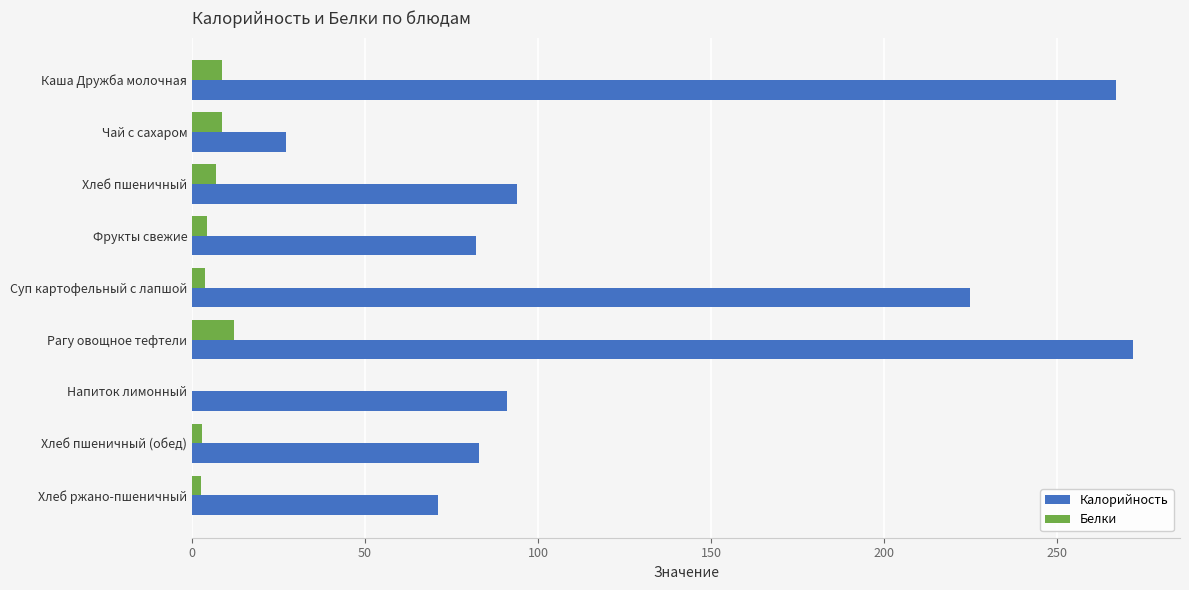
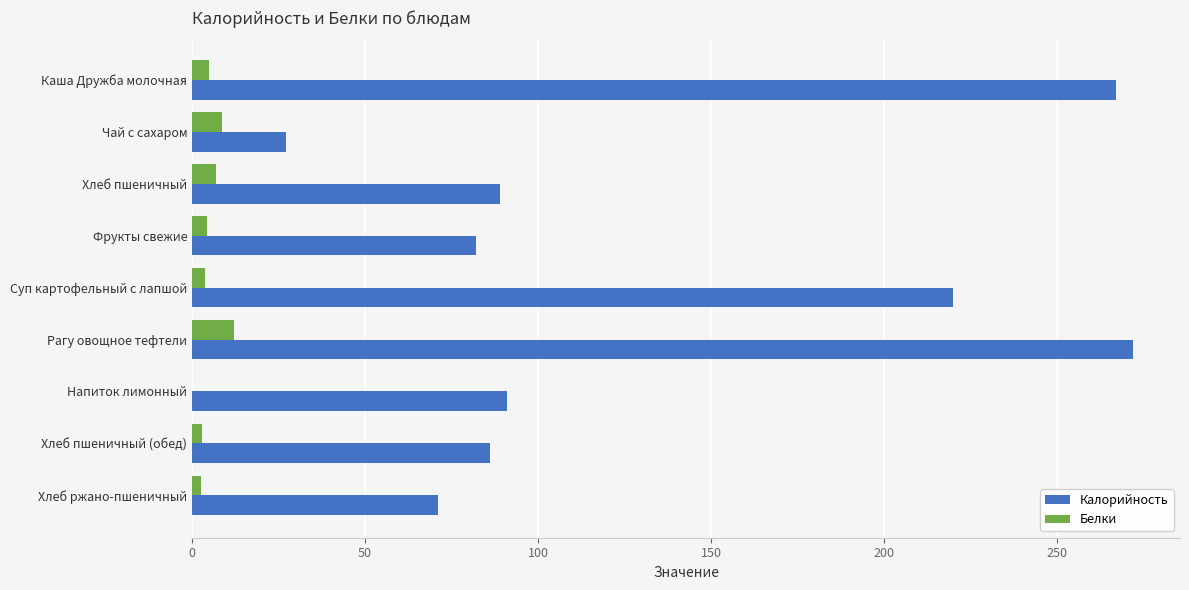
Белки, Каша Дружба молочная: 9 -> 5
Калорийность, Хлеб пшеничный: 94 -> 89
Калорийность, Суп картофельный с лапшой: 225 -> 220
Калорийность, Хлеб пшеничный (обед): 83 -> 86
